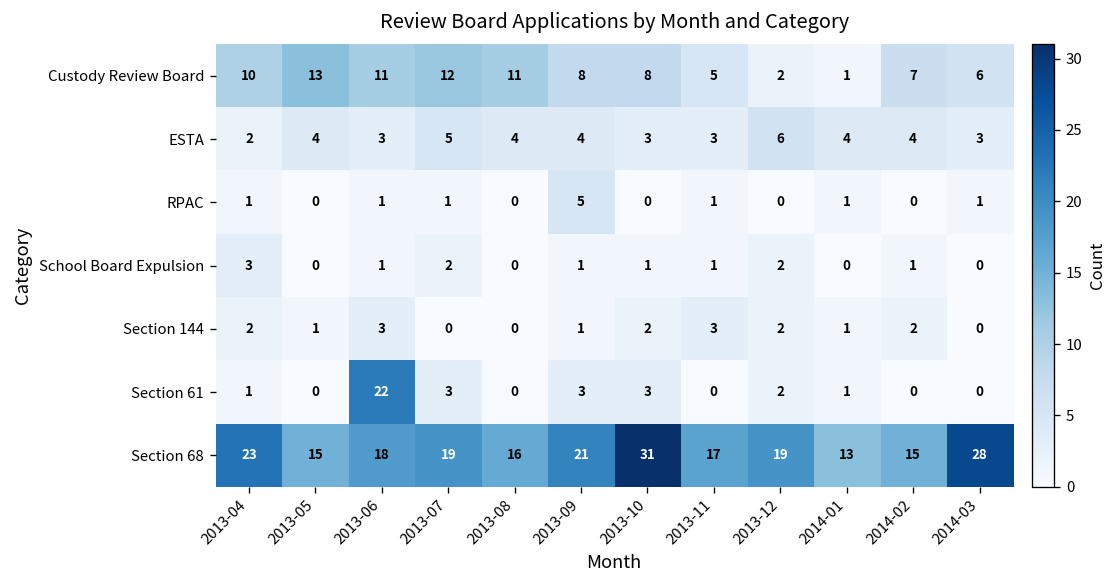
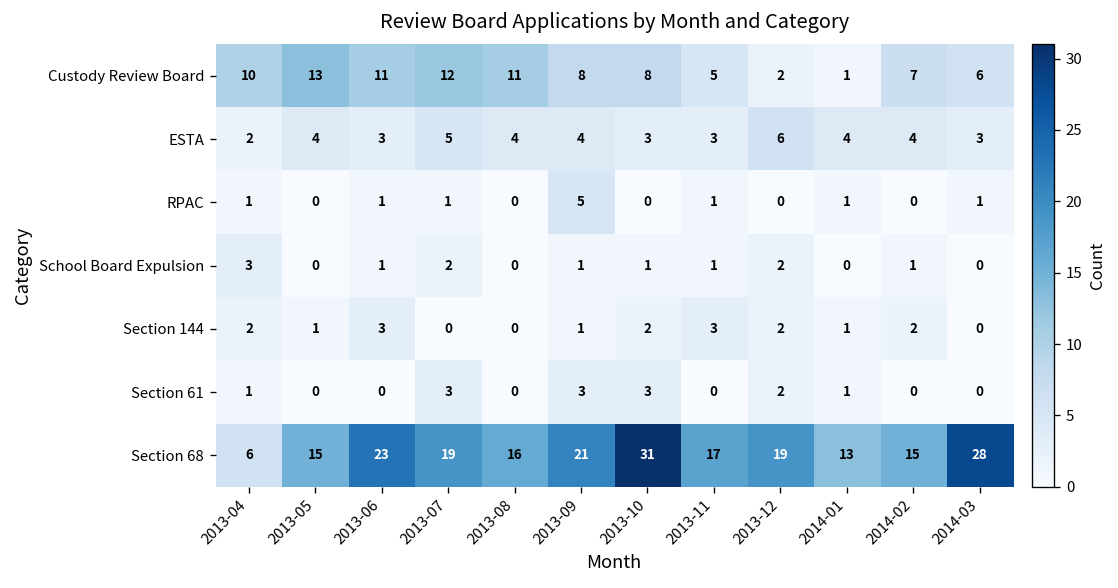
Section 61, 2013-06: 22 -> 0
Section 68, 2013-04: 23 -> 6
Section 68, 2013-06: 18 -> 23
